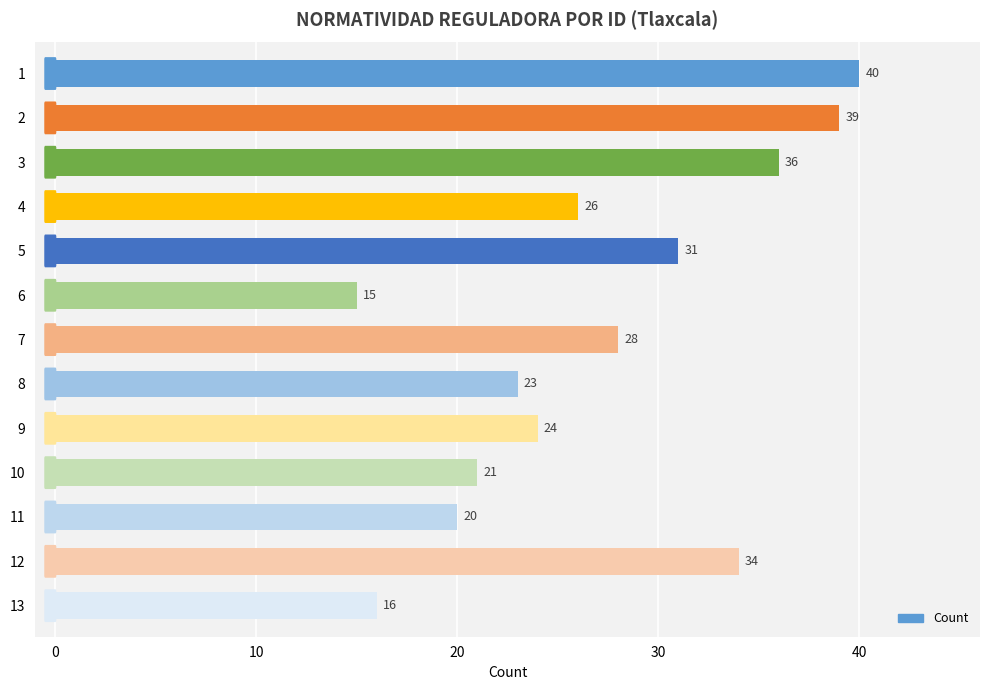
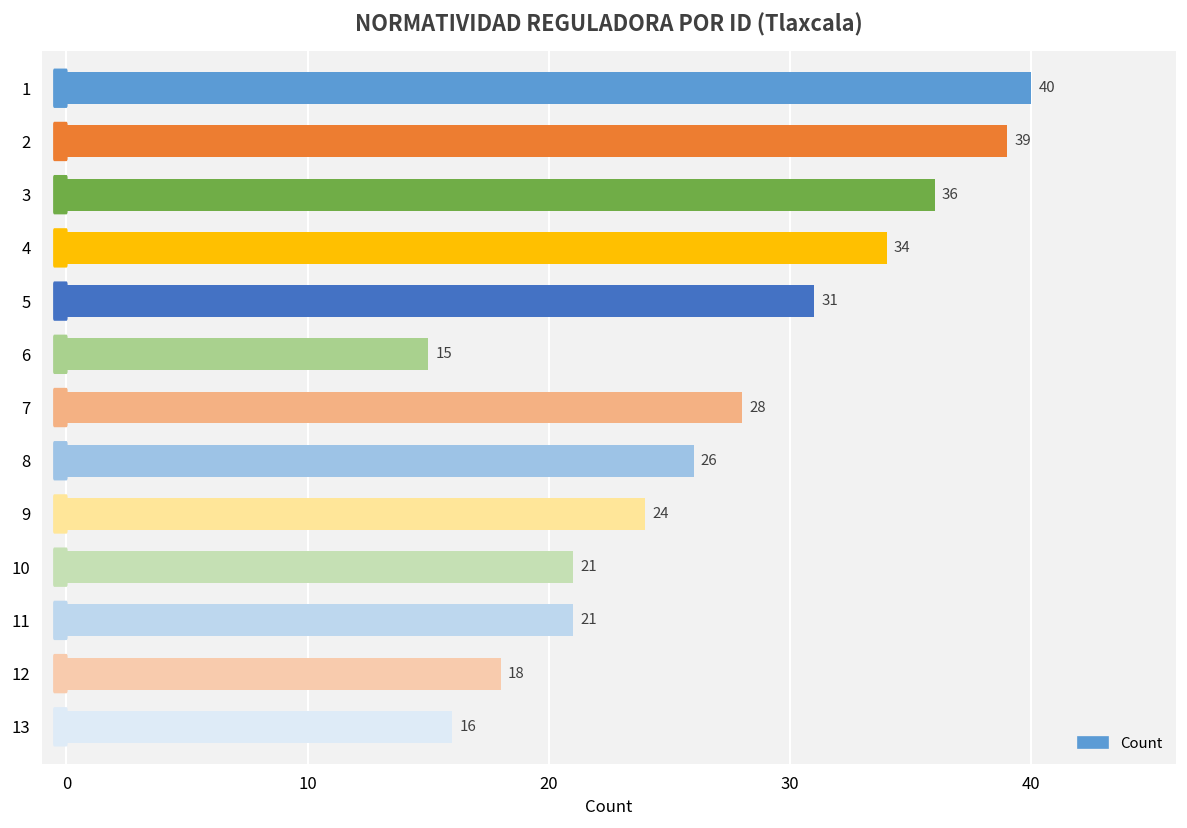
4: 26 -> 34
8: 23 -> 26
11: 20 -> 21
12: 34 -> 18
